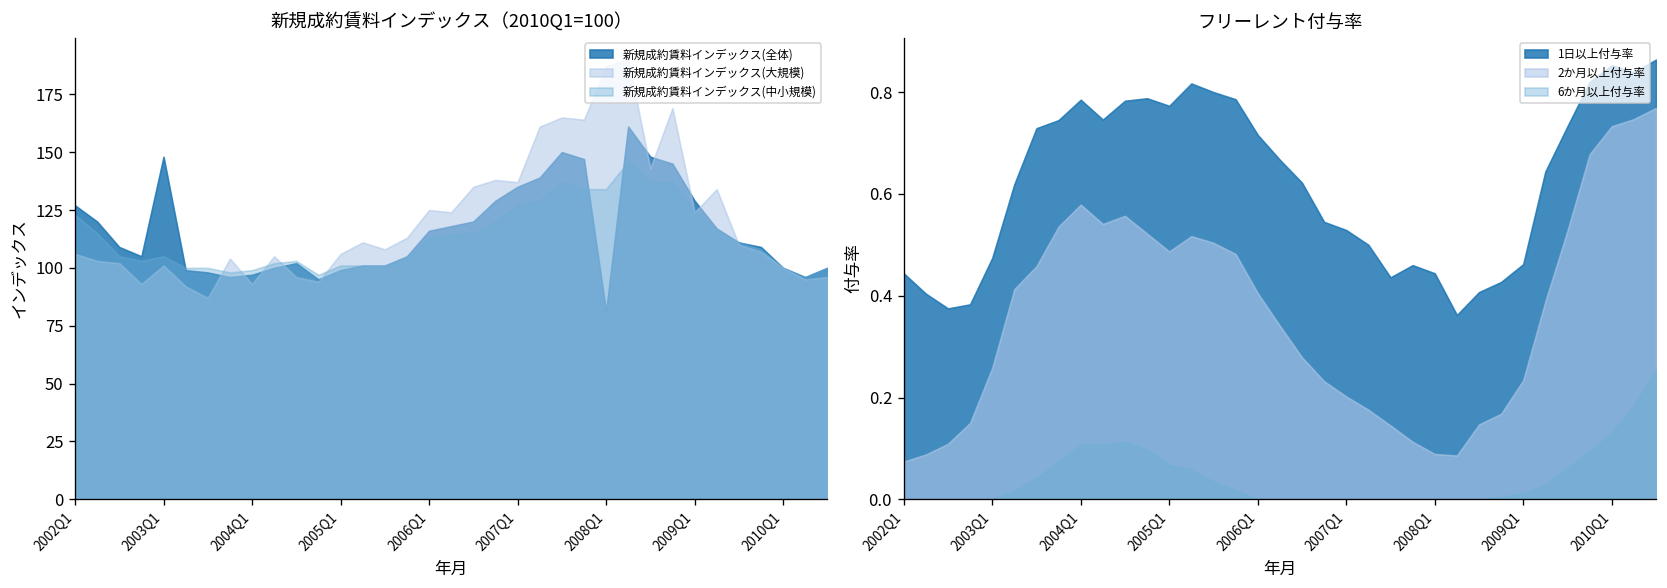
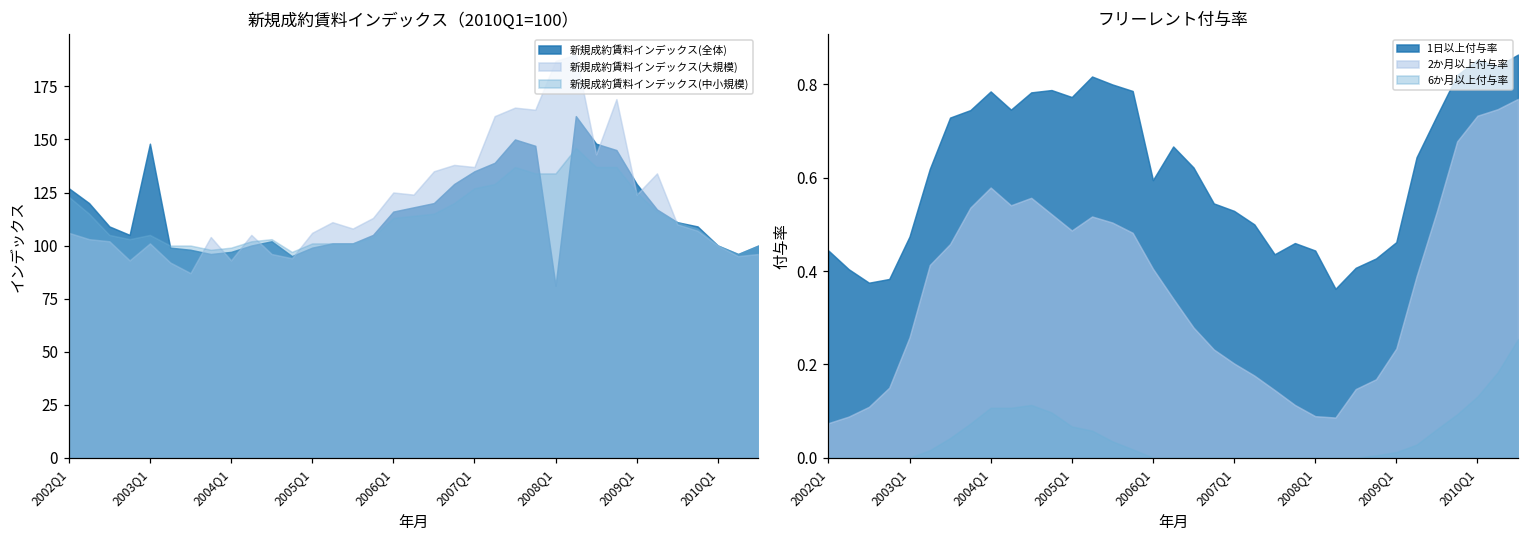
フリーレント付与率, 1日以上付与率, 2006Q1: 0.72 -> 0.60
